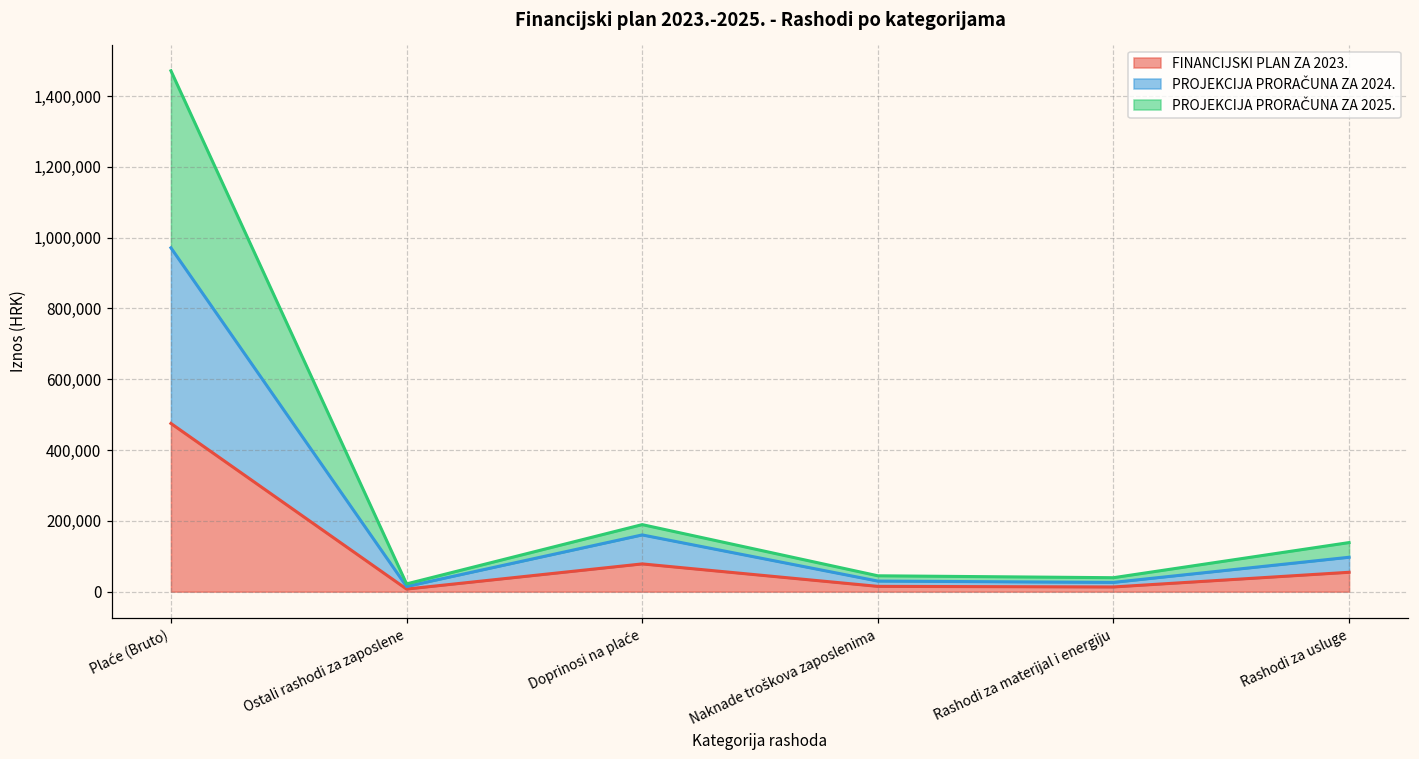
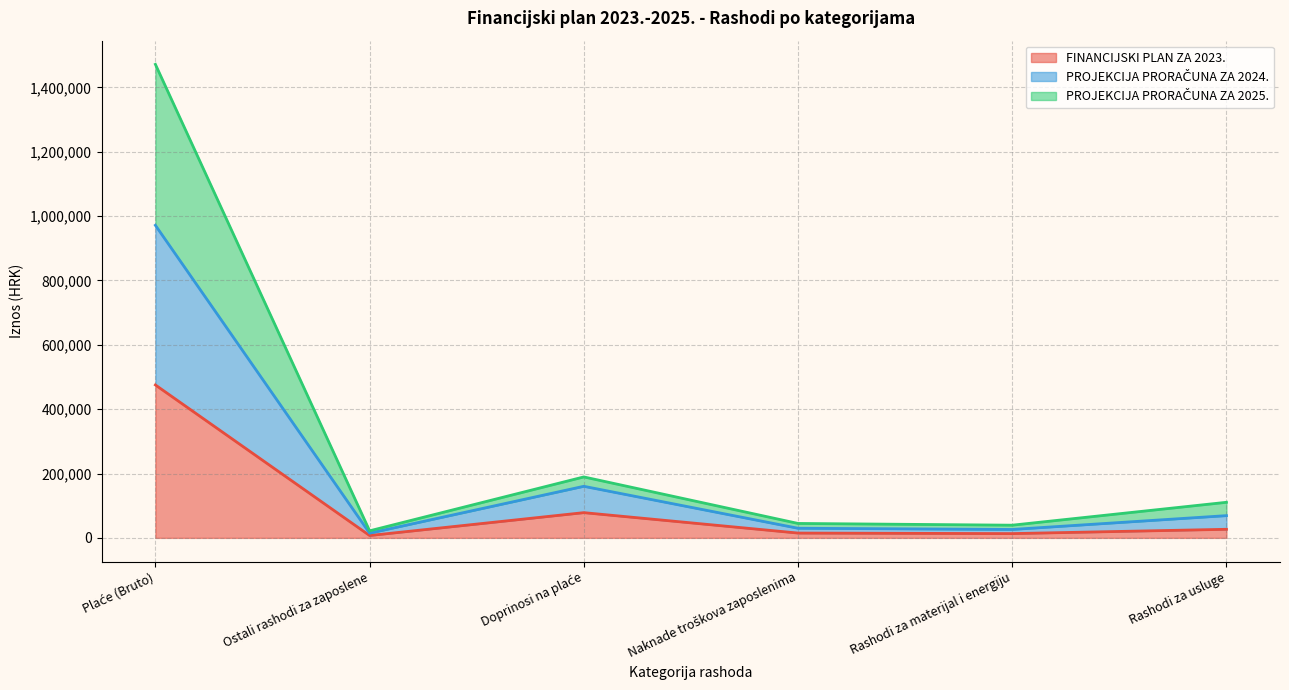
FINANCIJSKI PLAN ZA 2023., Rashodi za usluge: 50,000 -> 30,000
